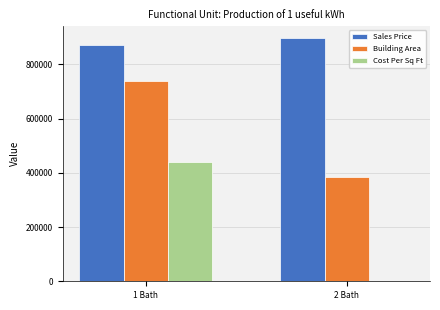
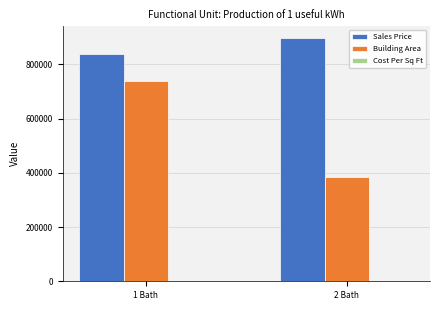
Sales Price, 1 Bath: 870000 -> 840000
Cost Per Sq Ft, 1 Bath: 440000 -> 0
